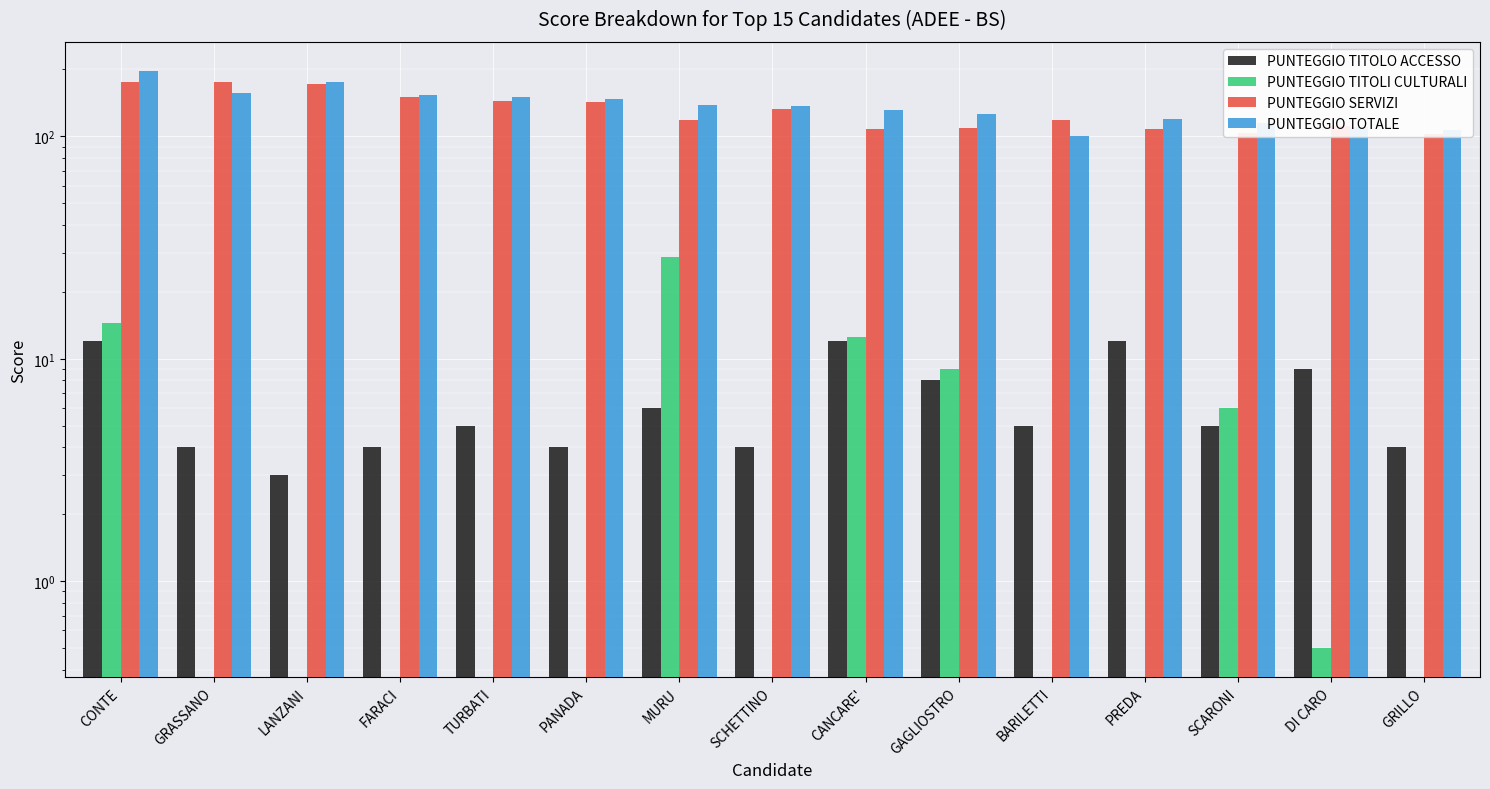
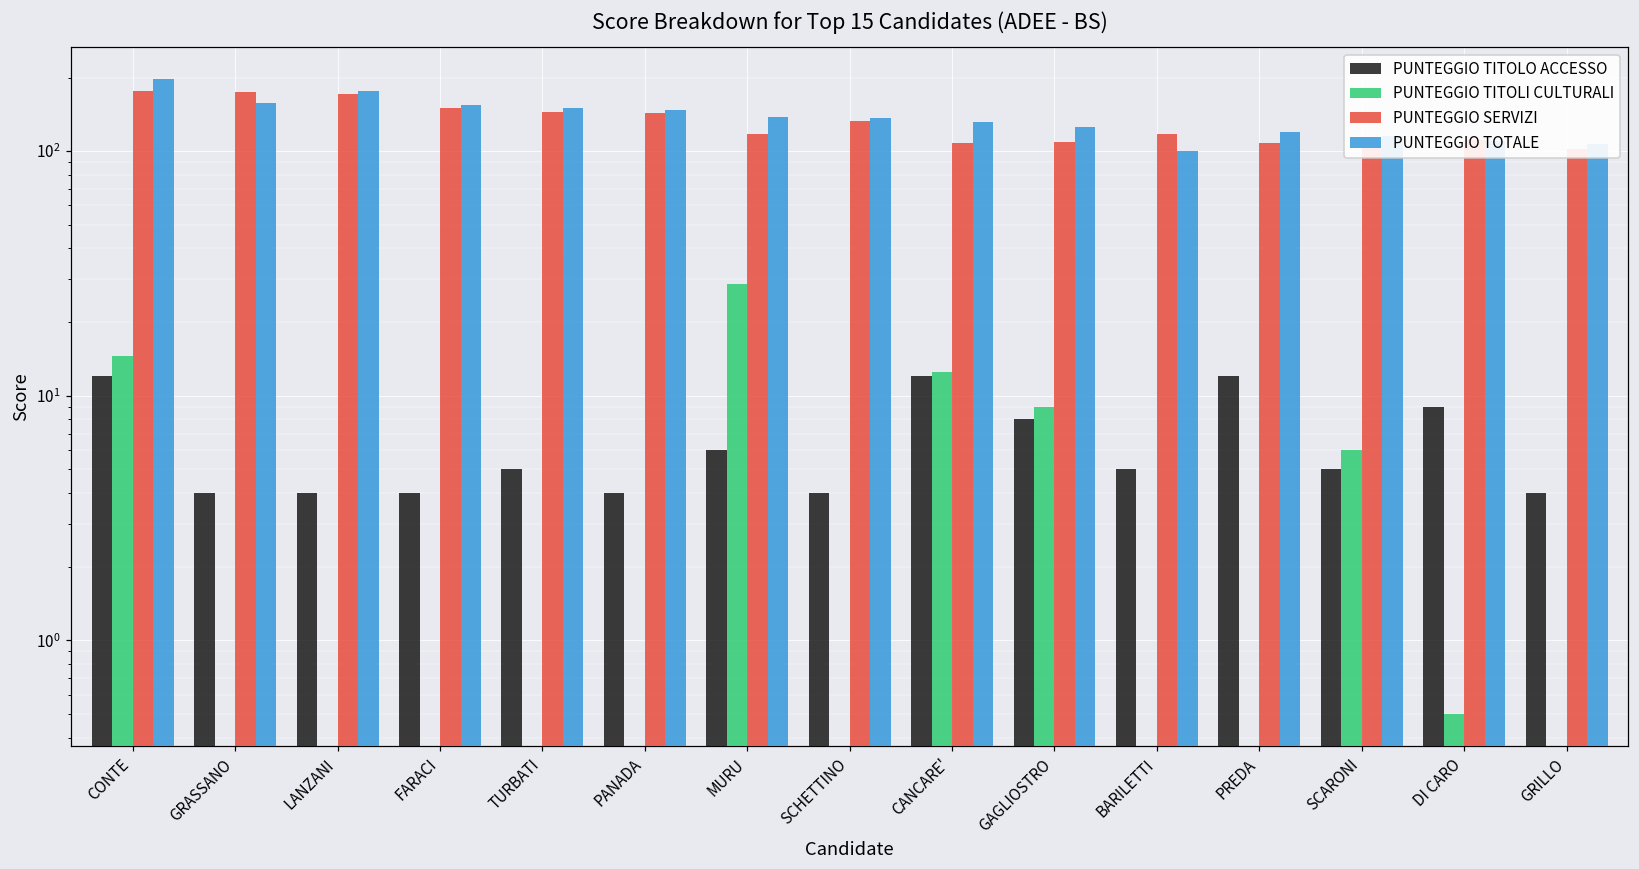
PUNTEGGIO TITOLO ACCESSO, LANZANI: 3 -> 4
